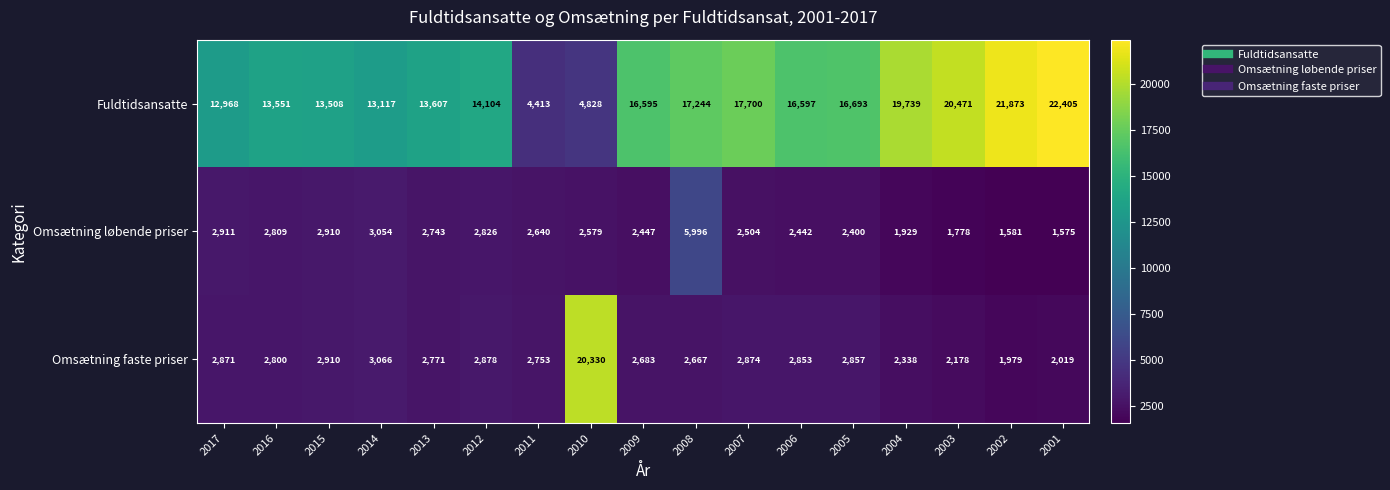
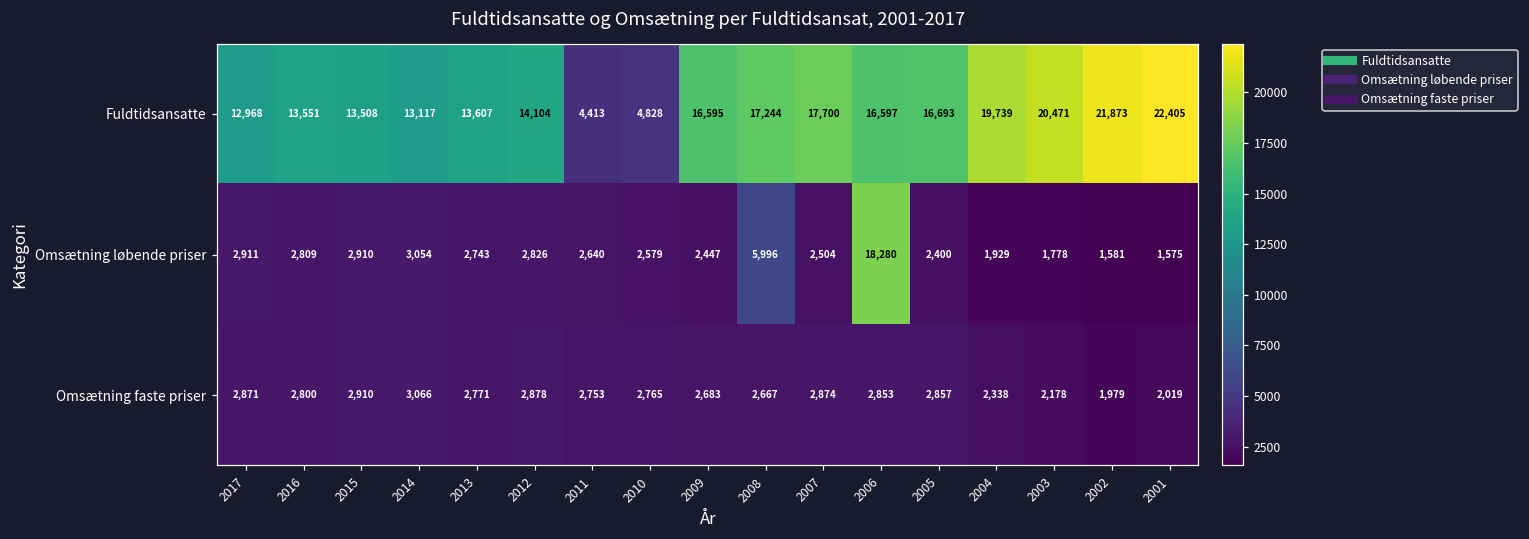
Omsætning løbende priser, 2006: 2,442 -> 18,280
Omsætning faste priser, 2010: 20,330 -> 2,765
